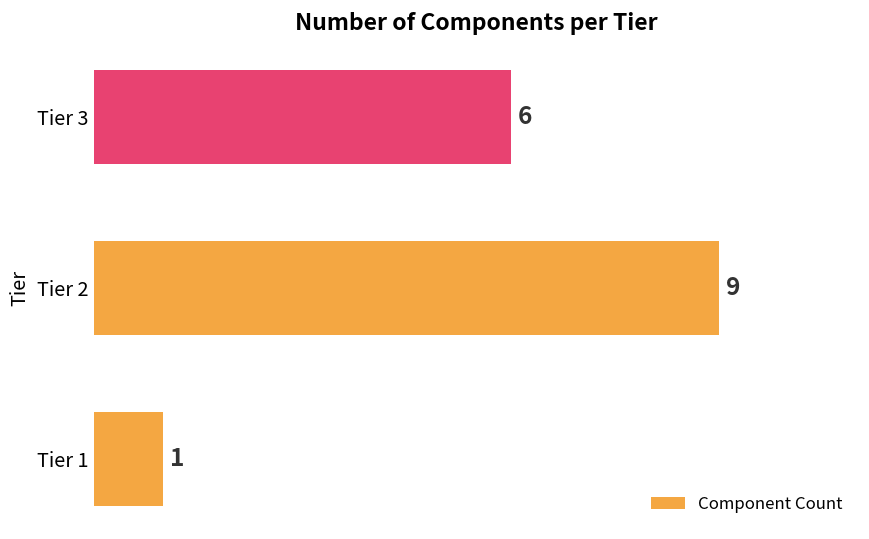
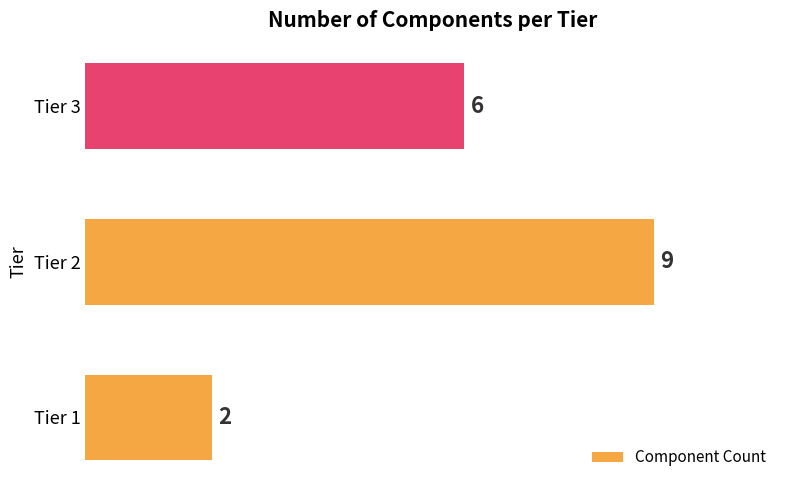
Tier 1: 1 -> 2
